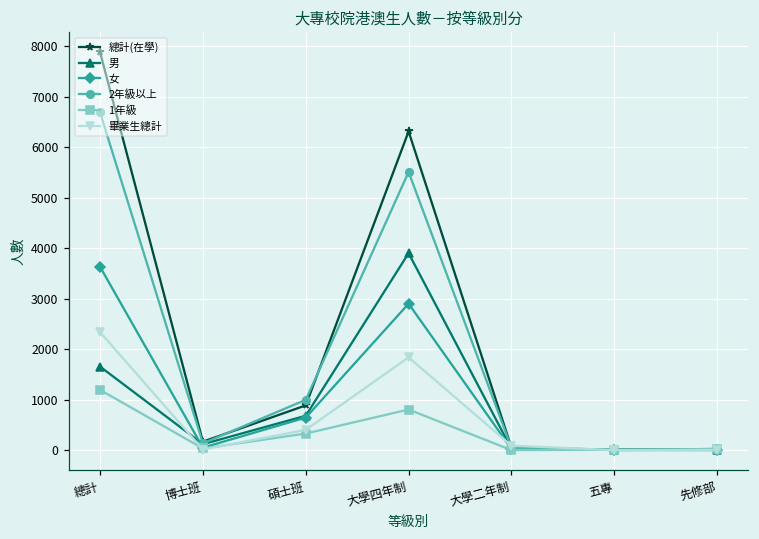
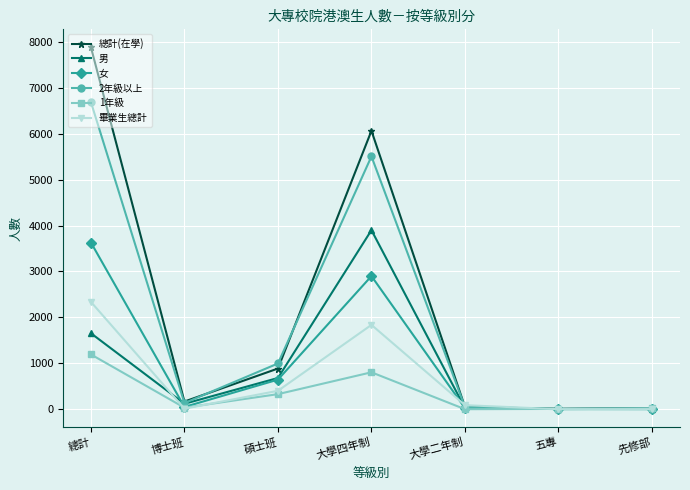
總計(在學), 大學四年制: 6300 -> 6100
